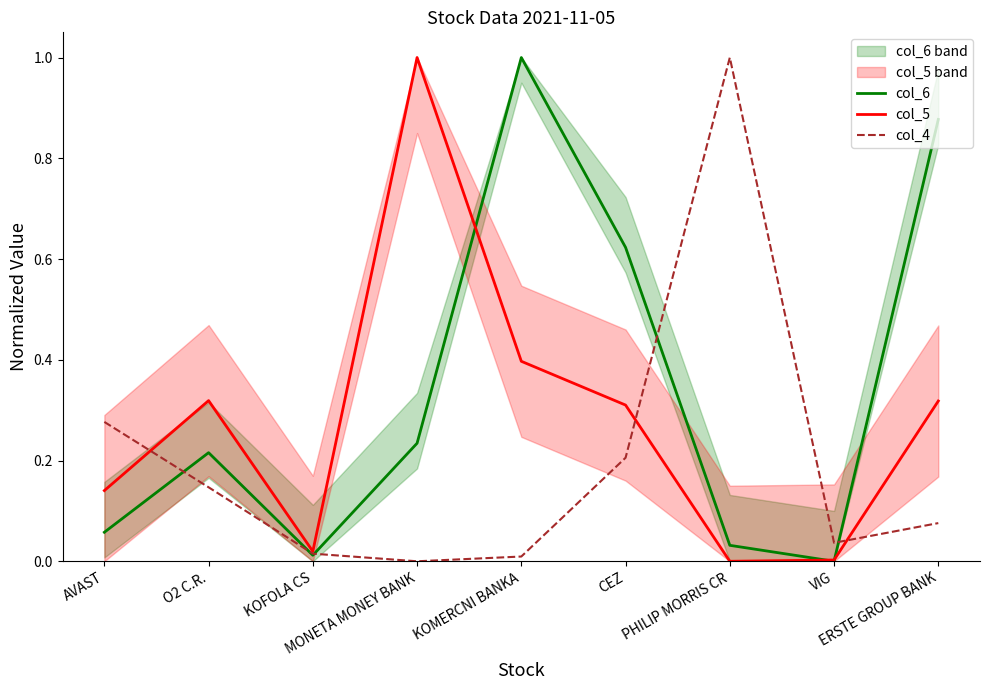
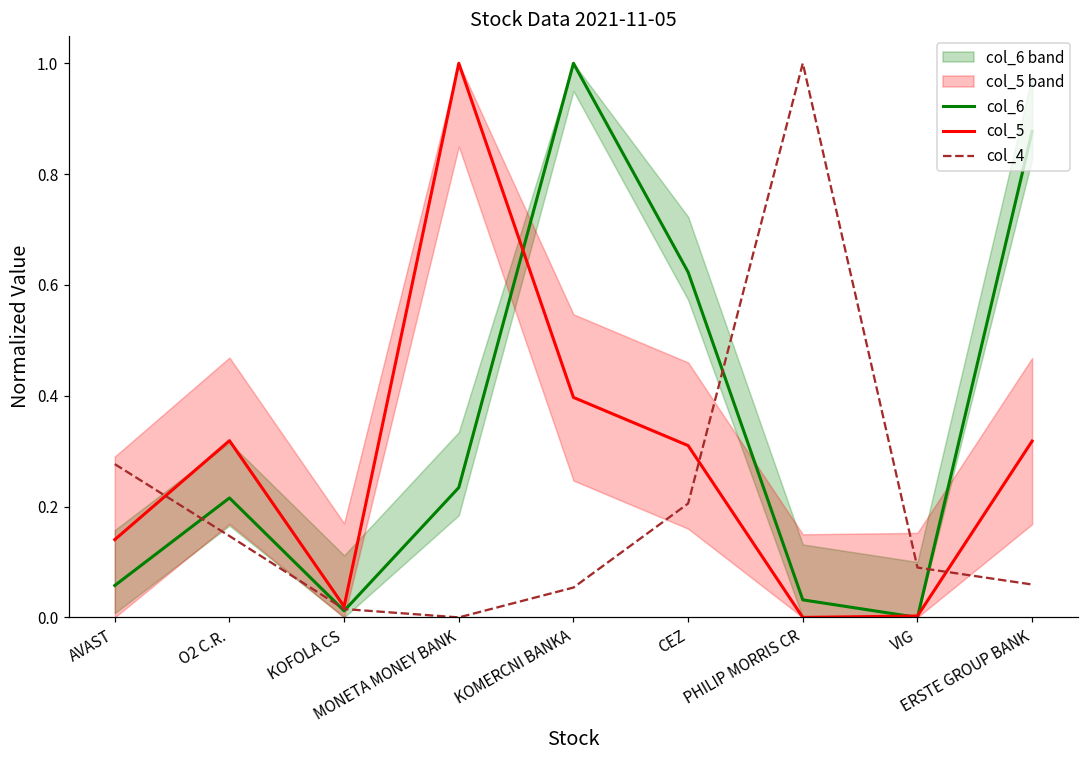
col_4, KOMERCNI BANKA: 0.01 -> 0.05
col_4, VIG: 0.04 -> 0.09
col_4, ERSTE GROUP BANK: 0.08 -> 0.06
